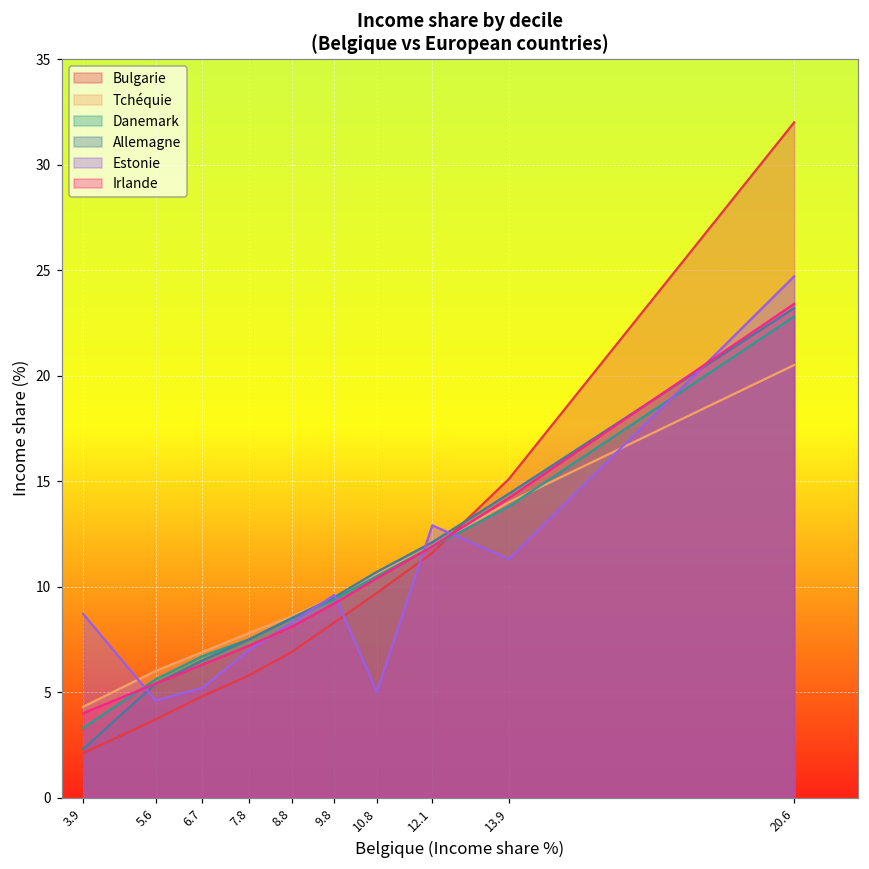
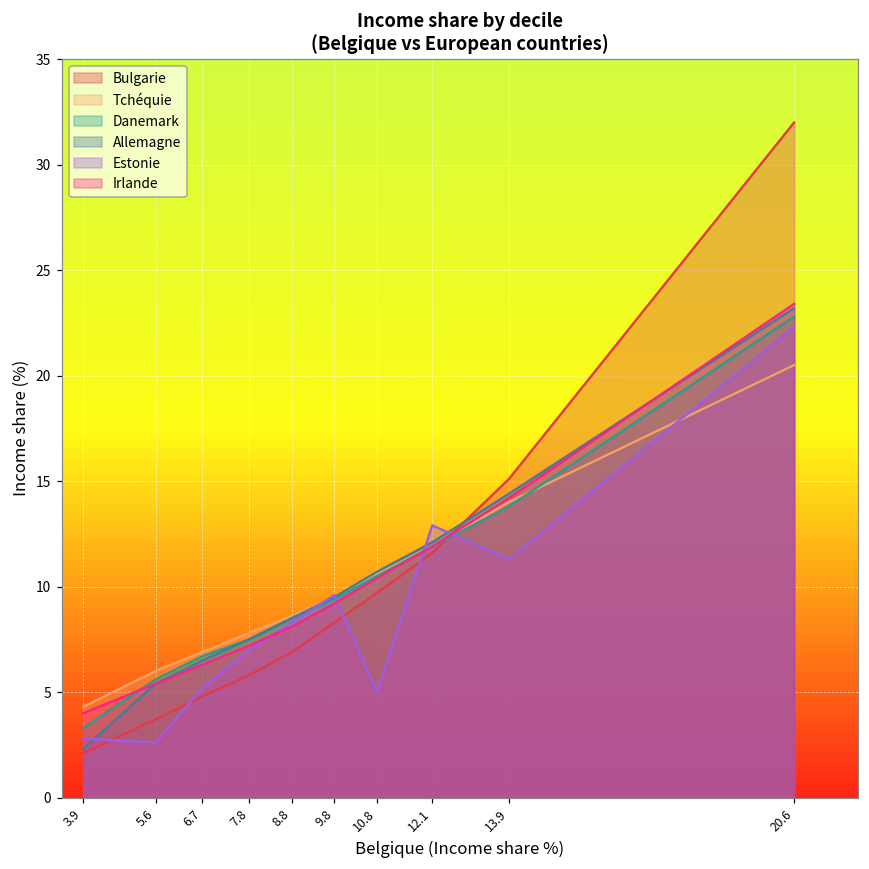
Estonie, 3.9: 8.7 -> 2.8
Estonie, 5.6: 4.6 -> 2.6
Estonie, 20.6: 24.7 -> 22.3
